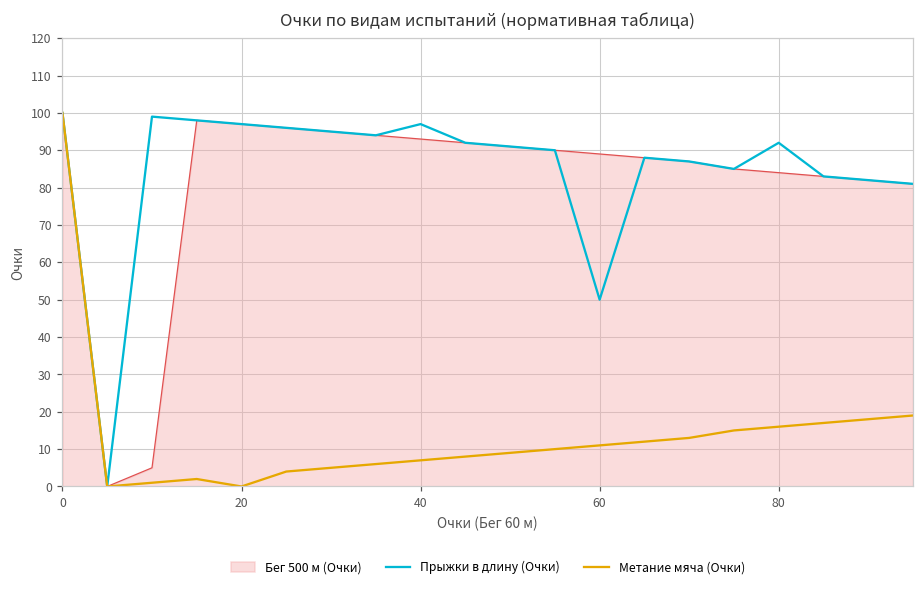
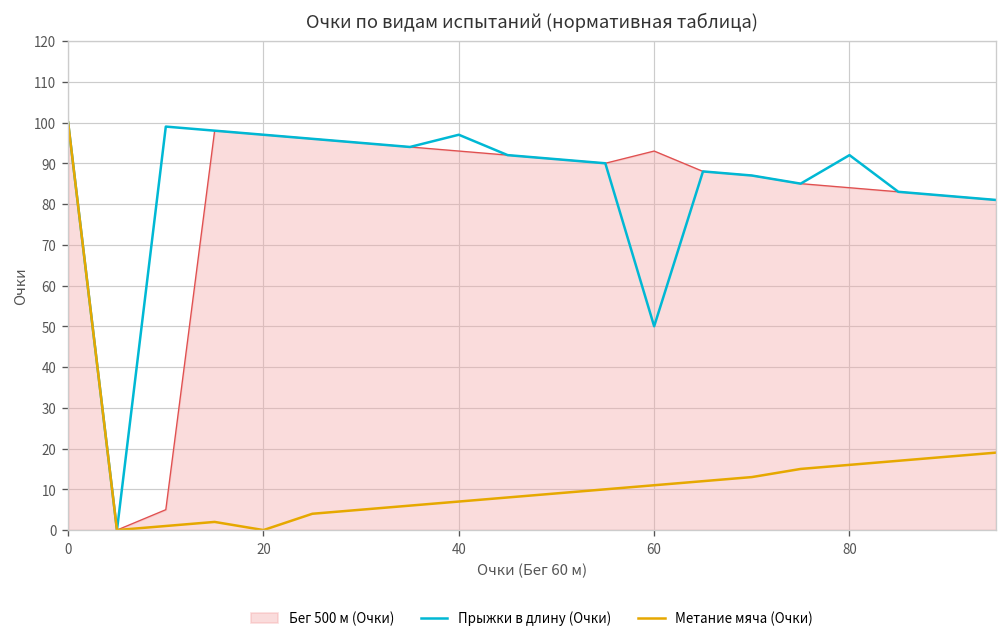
Бег 500 м (Очки), 60: 89 -> 93
